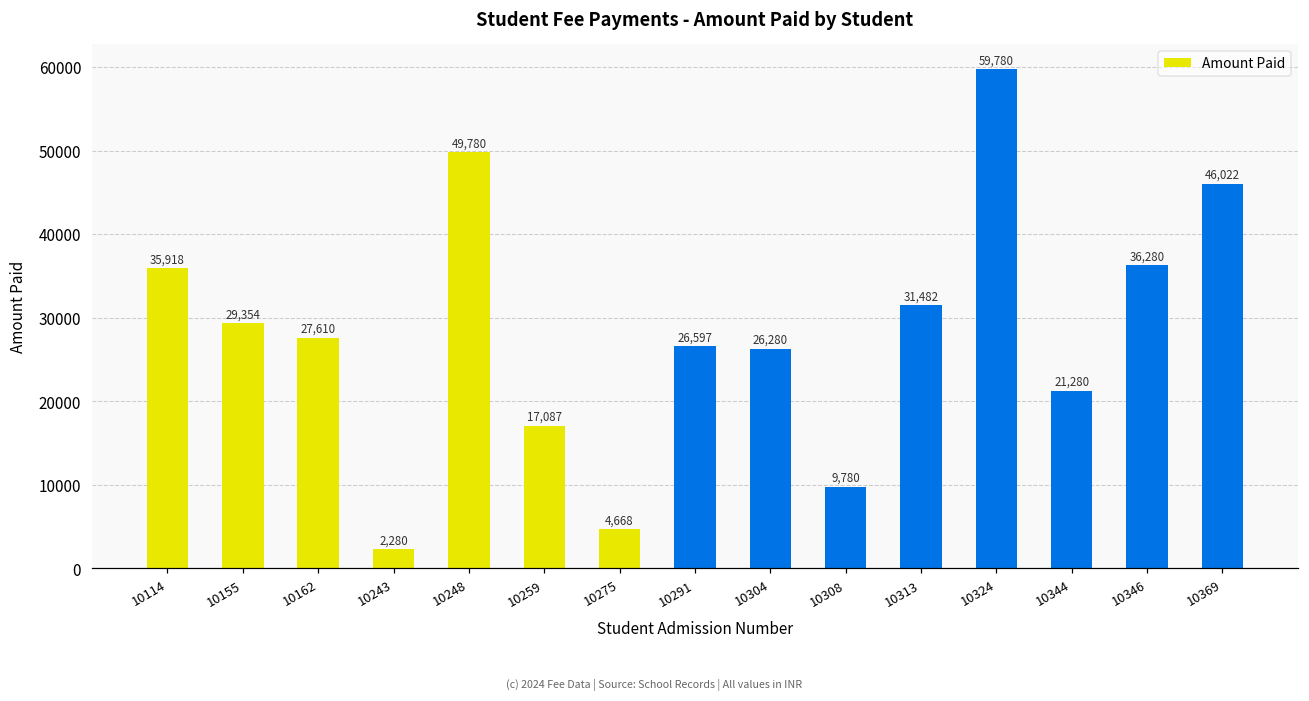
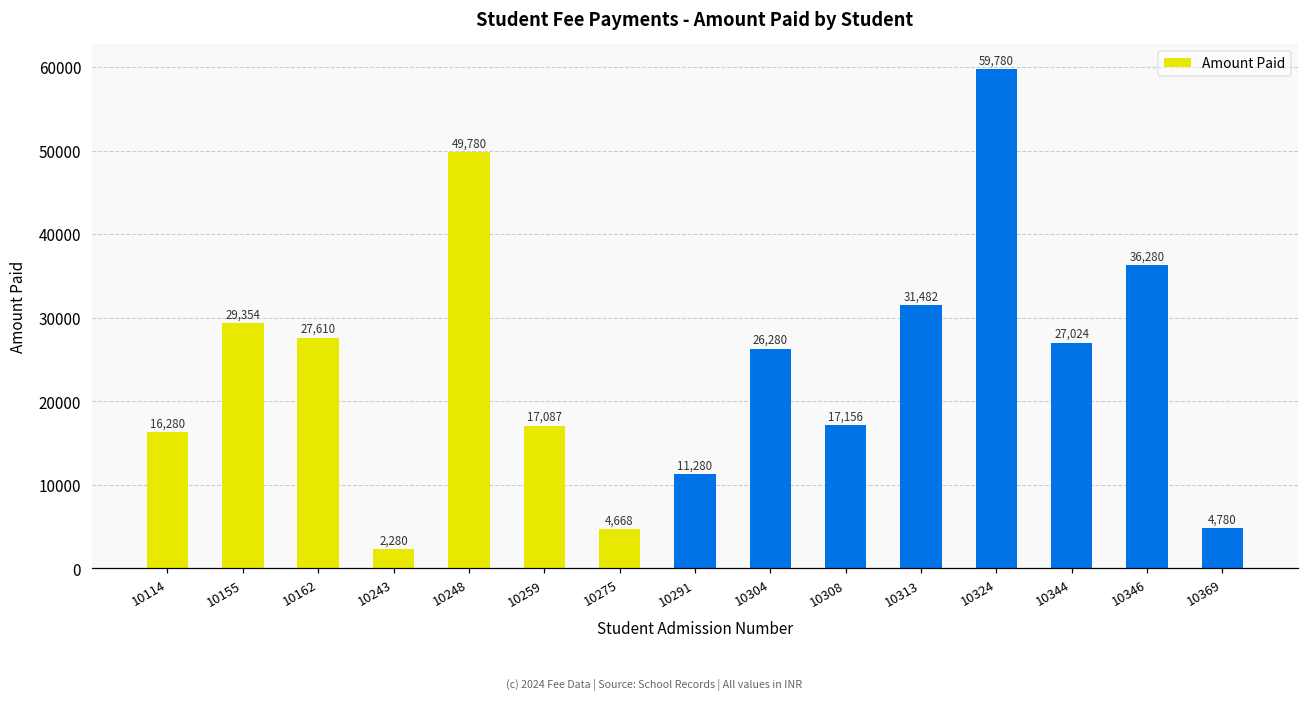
10114: 35,918 -> 16,280
10291: 26,597 -> 11,280
10308: 9,780 -> 17,156
10344: 21,280 -> 27,024
10369: 46,022 -> 4,780
